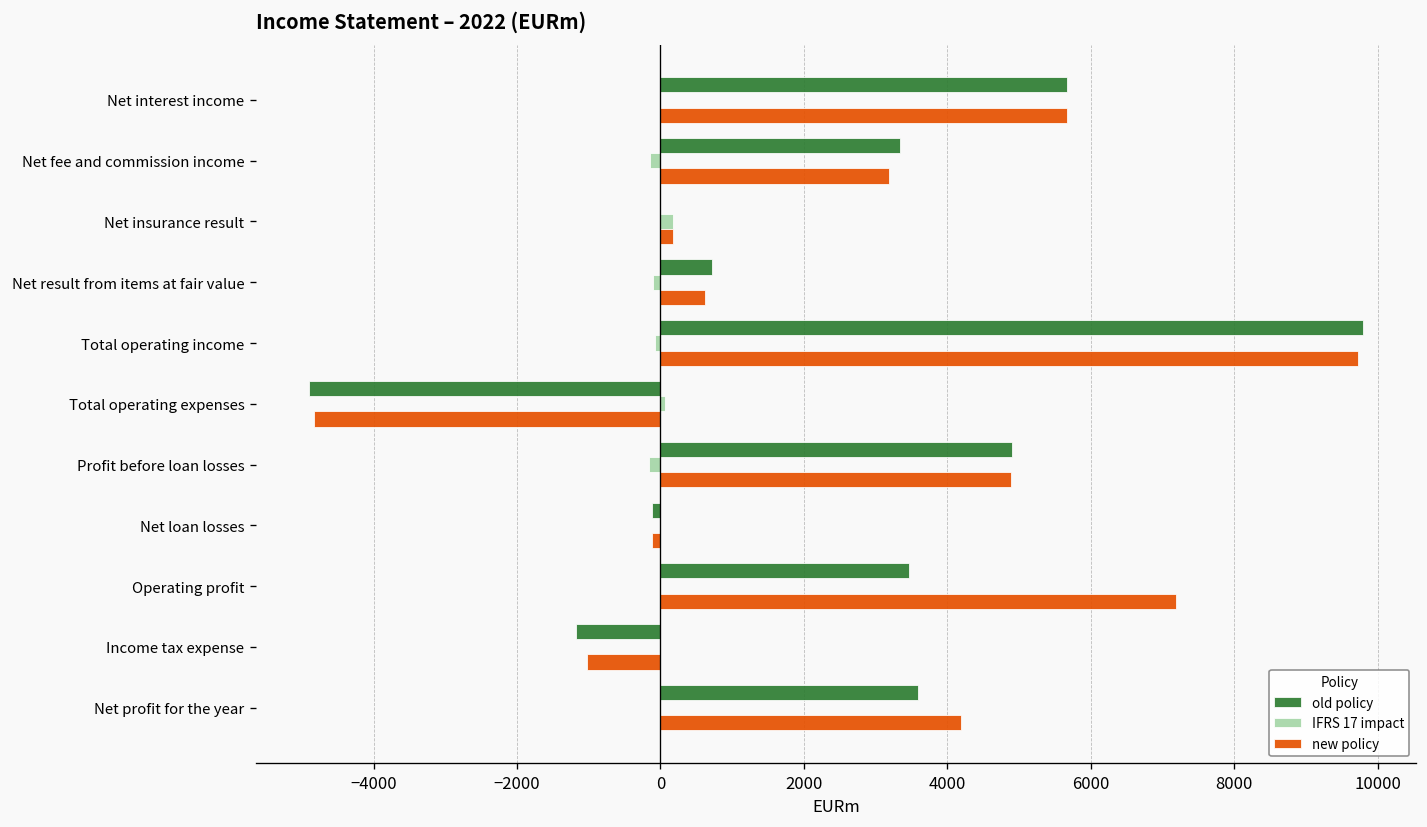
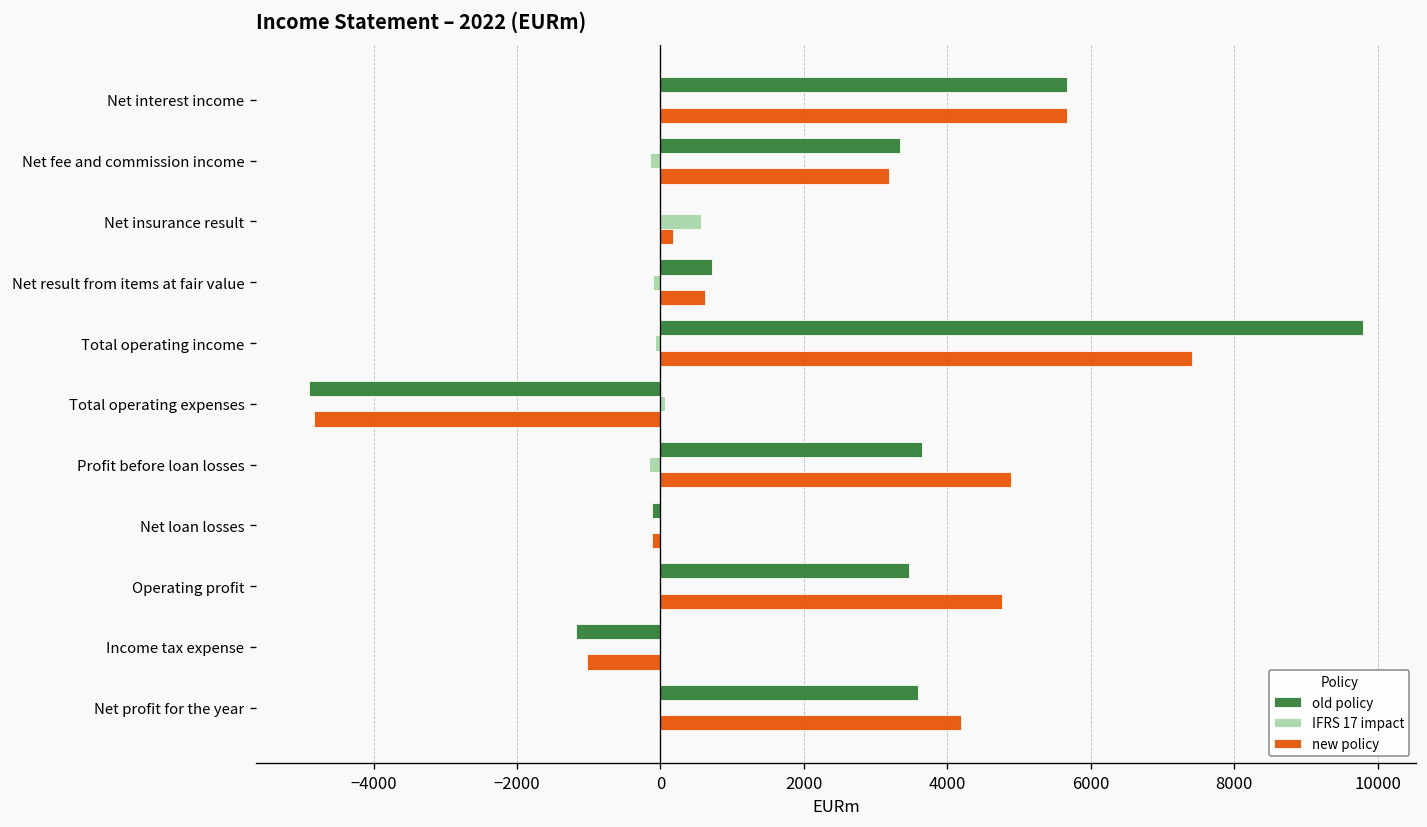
IFRS 17 impact, Net insurance result: 200 -> 600
new policy, Total operating income: 9700 -> 7400
old policy, Profit before loan losses: 4900 -> 3600
new policy, Operating profit: 7200 -> 4800
